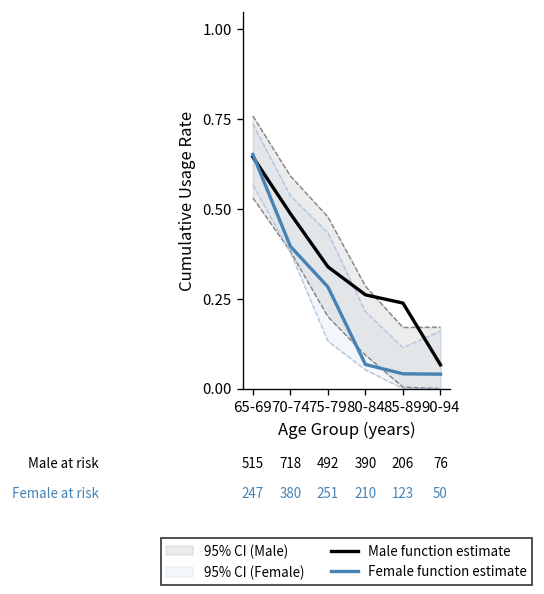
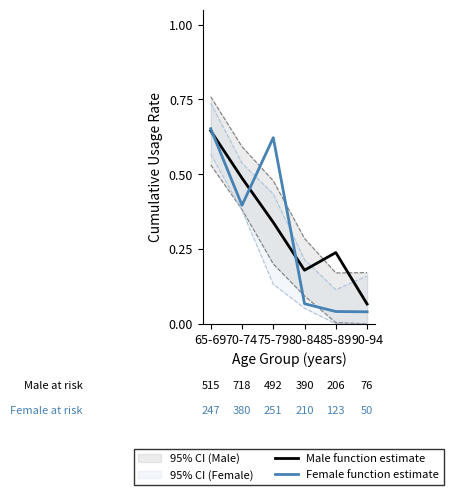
Female function estimate, 75-79: 0.28 -> 0.62
Male function estimate, 80-84: 0.26 -> 0.18
